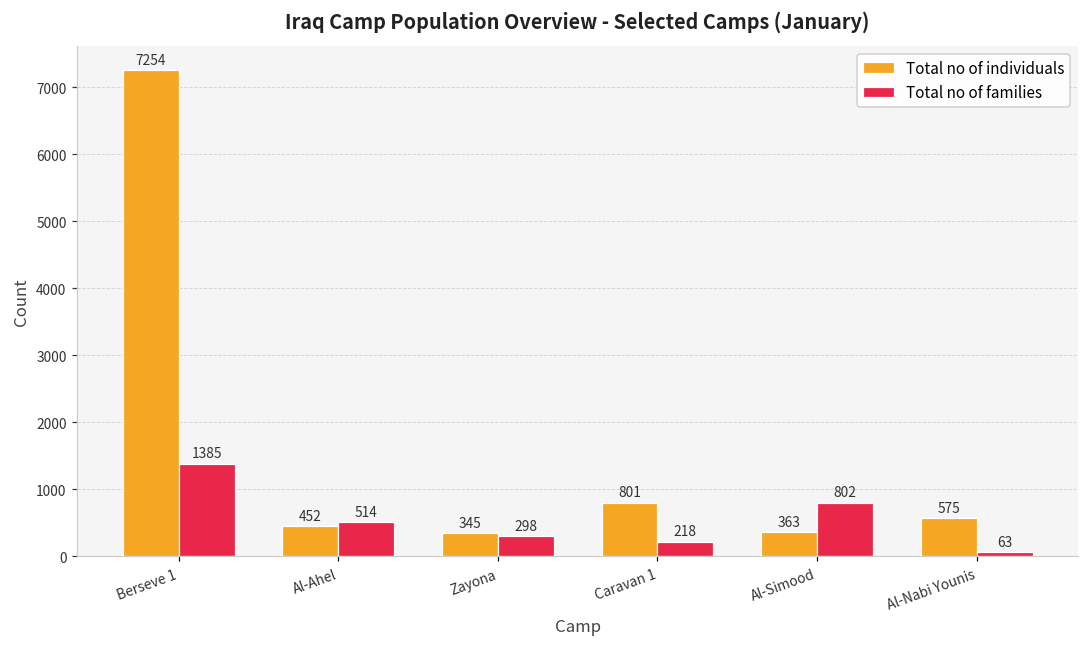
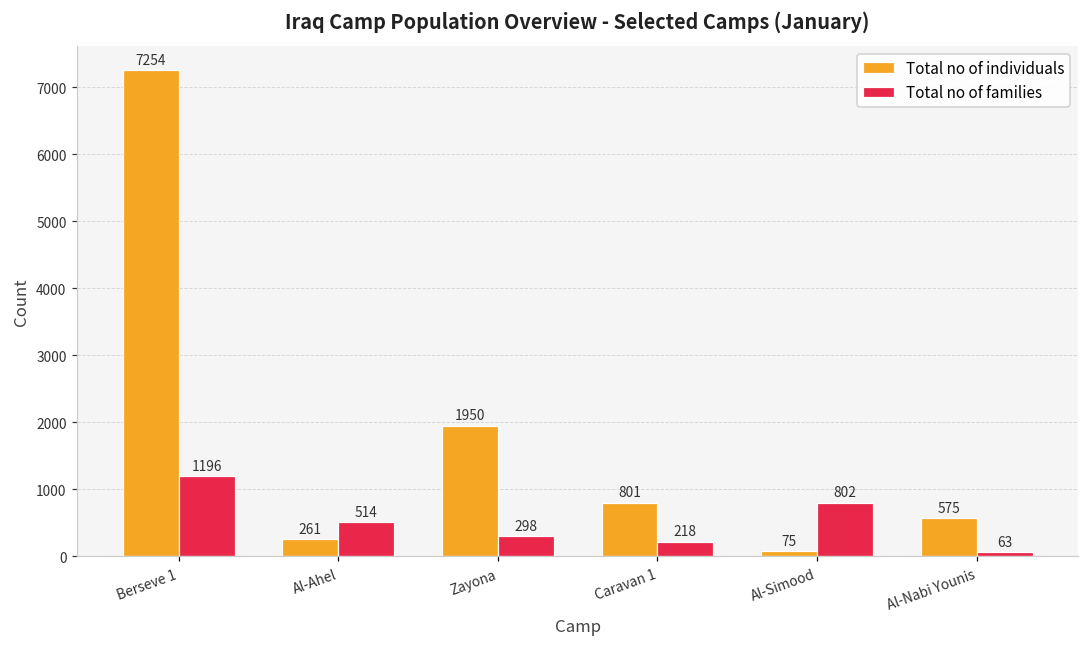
Total no of families, Berseve 1: 1385 -> 1196
Total no of individuals, Al-Ahel: 452 -> 261
Total no of individuals, Zayona: 345 -> 1950
Total no of individuals, Al-Simood: 363 -> 75
